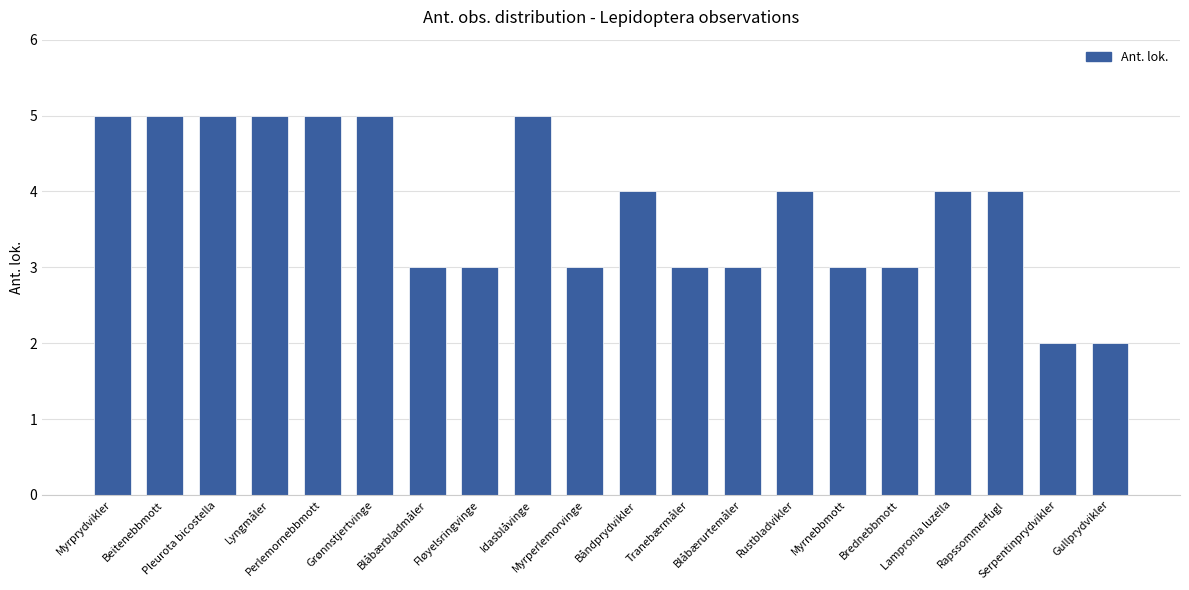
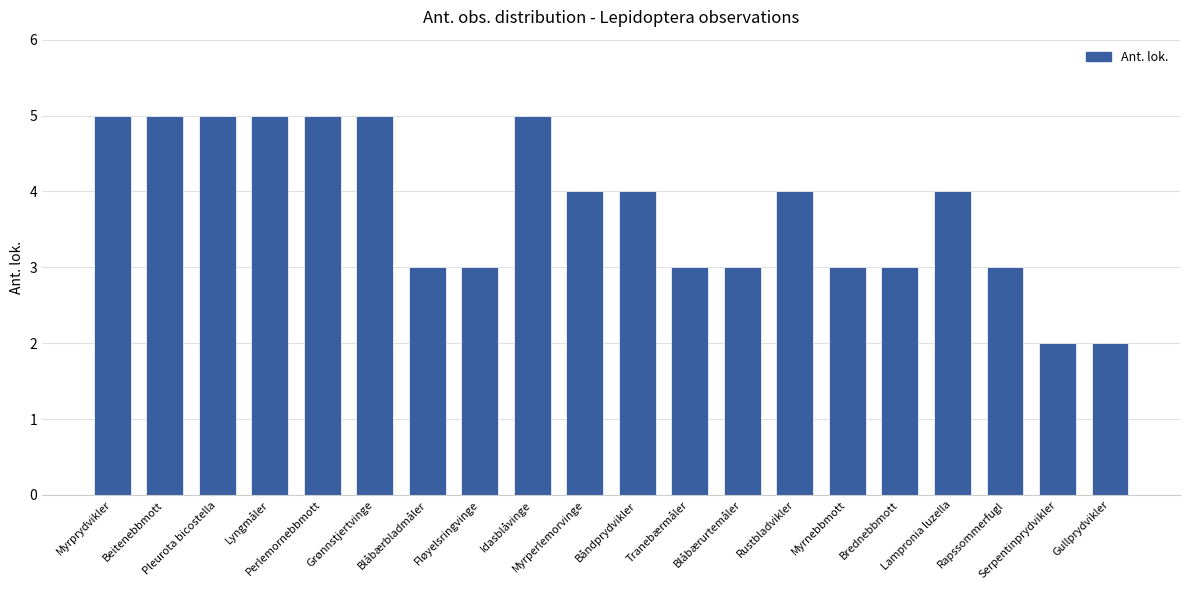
Myrperlemorvinge: 3 -> 4
Rapssommerfugl: 4 -> 3
